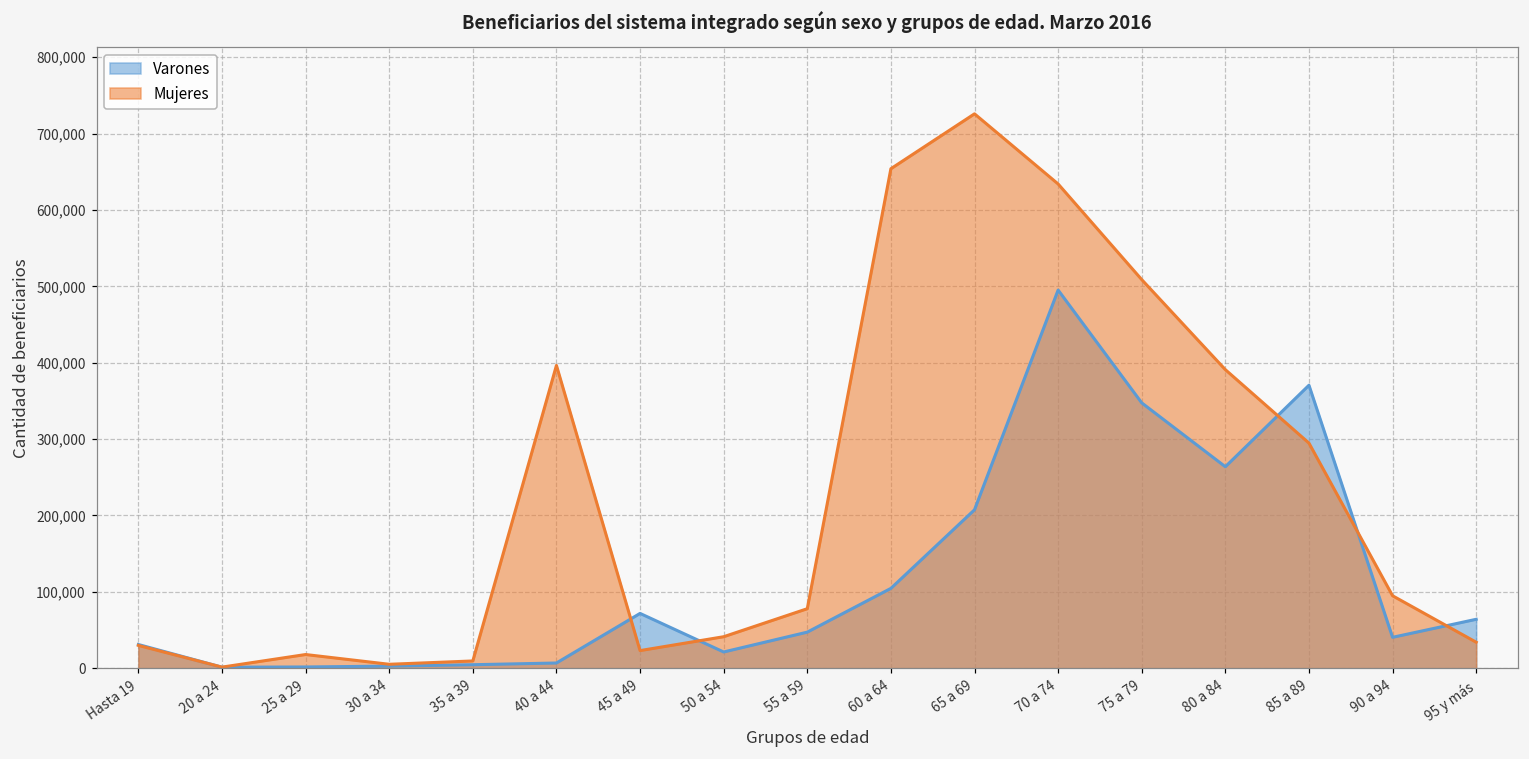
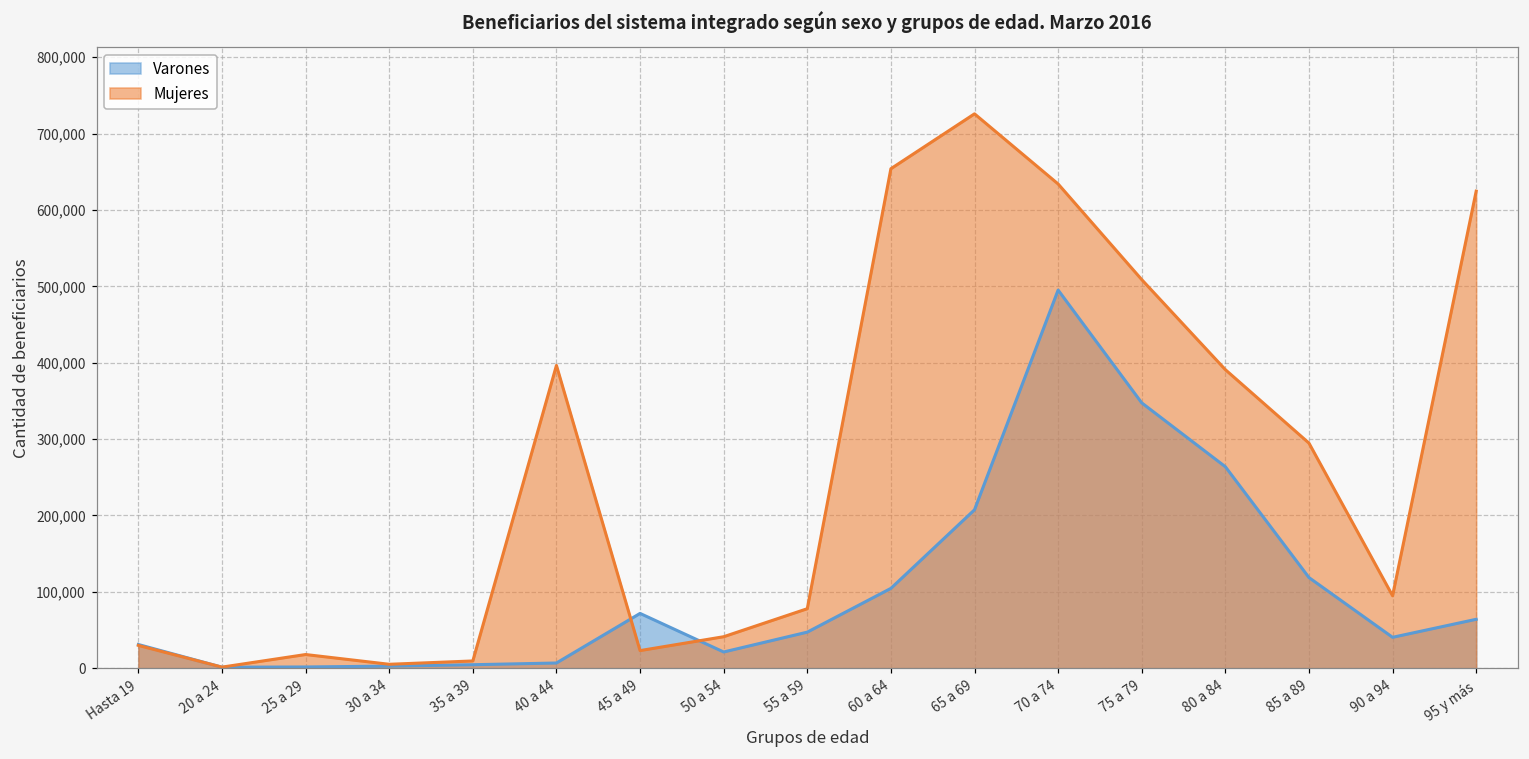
Varones, 85 a 89: 370,000 -> 120,000
Mujeres, 95 y más: 30,000 -> 620,000
